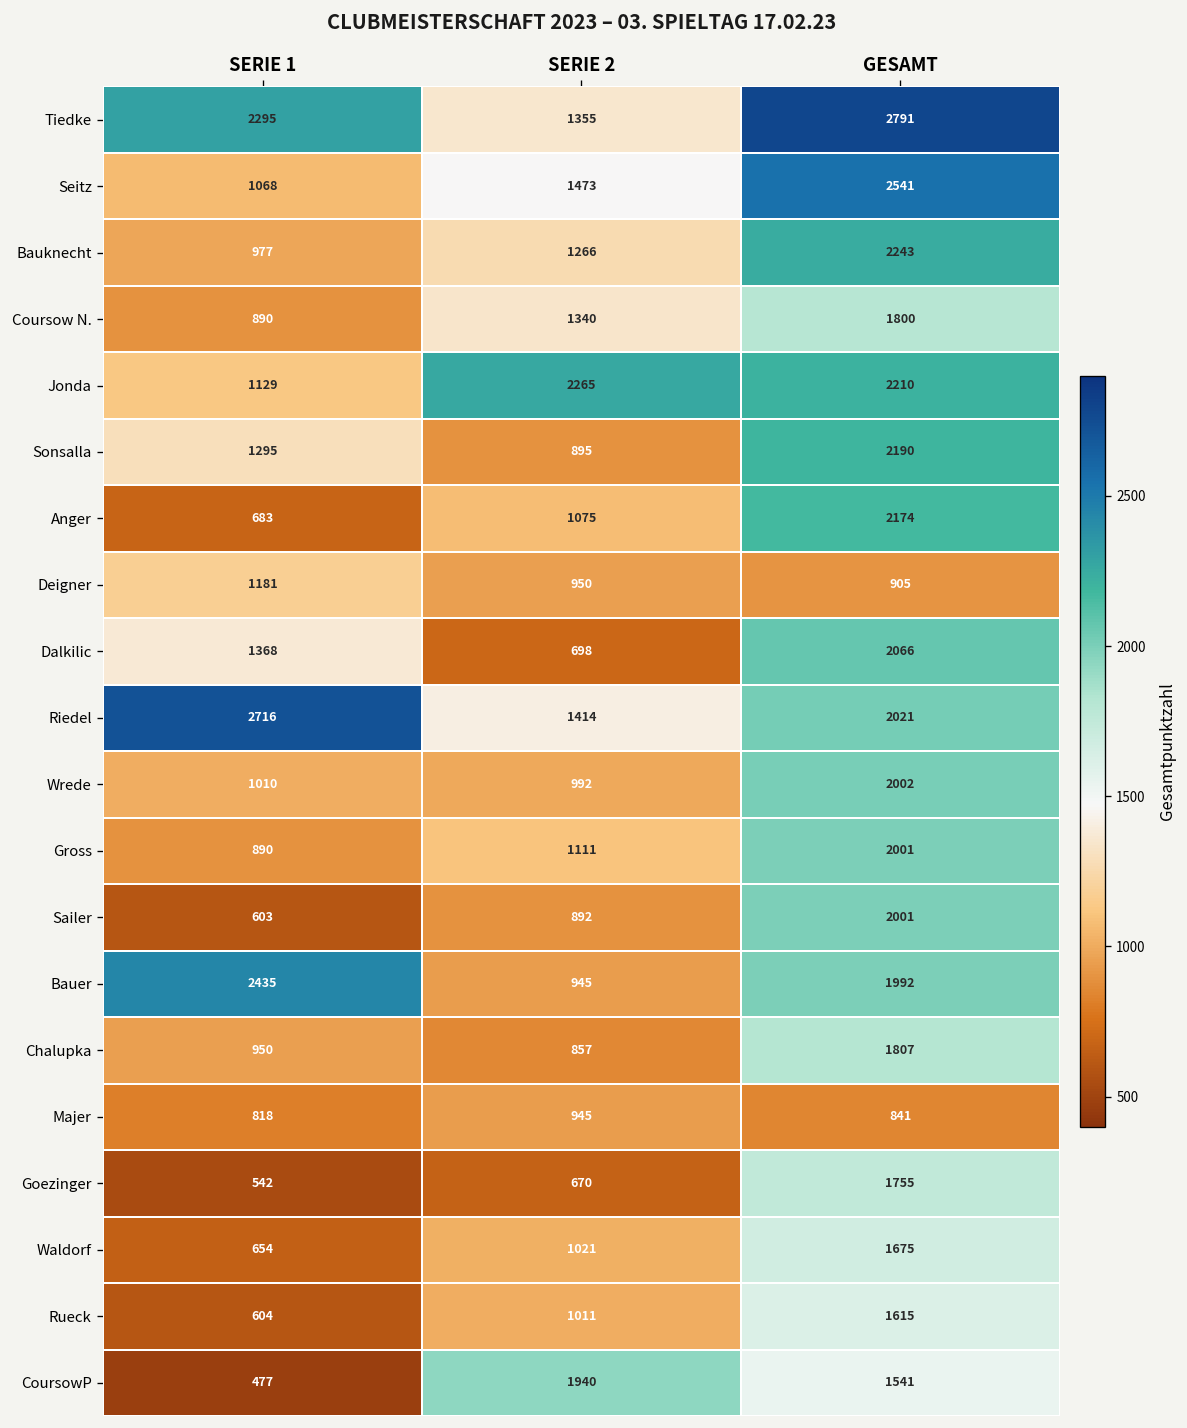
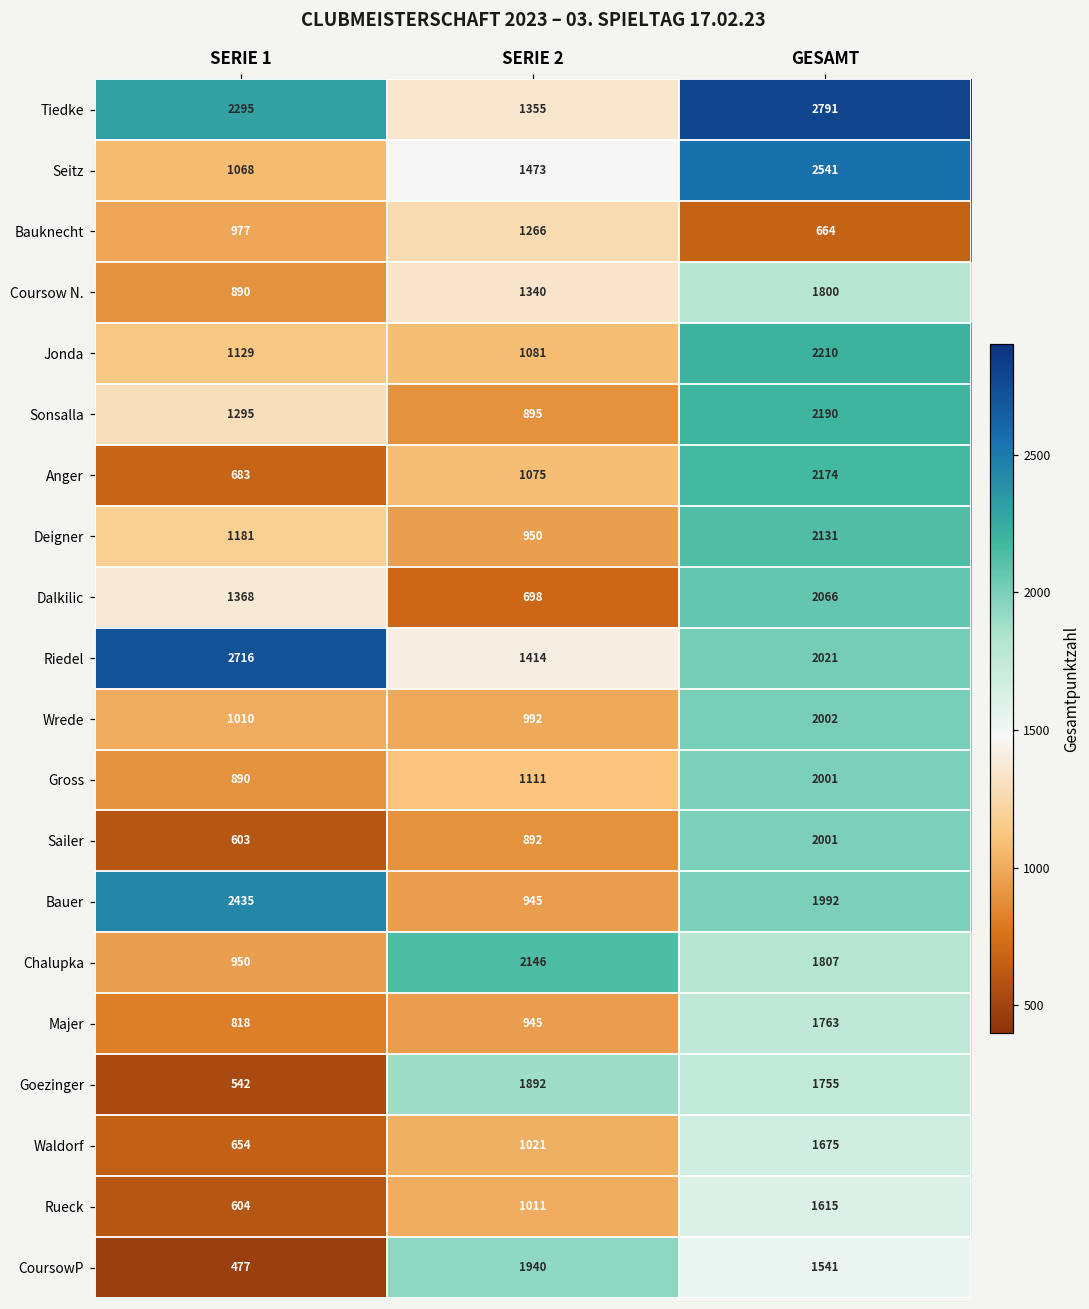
Bauknecht, GESAMT: 2243 -> 664
Jonda, SERIE 2: 2265 -> 1081
Deigner, GESAMT: 905 -> 2131
Chalupka, SERIE 2: 857 -> 2146
Majer, GESAMT: 841 -> 1763
Goezinger, SERIE 2: 670 -> 1892
